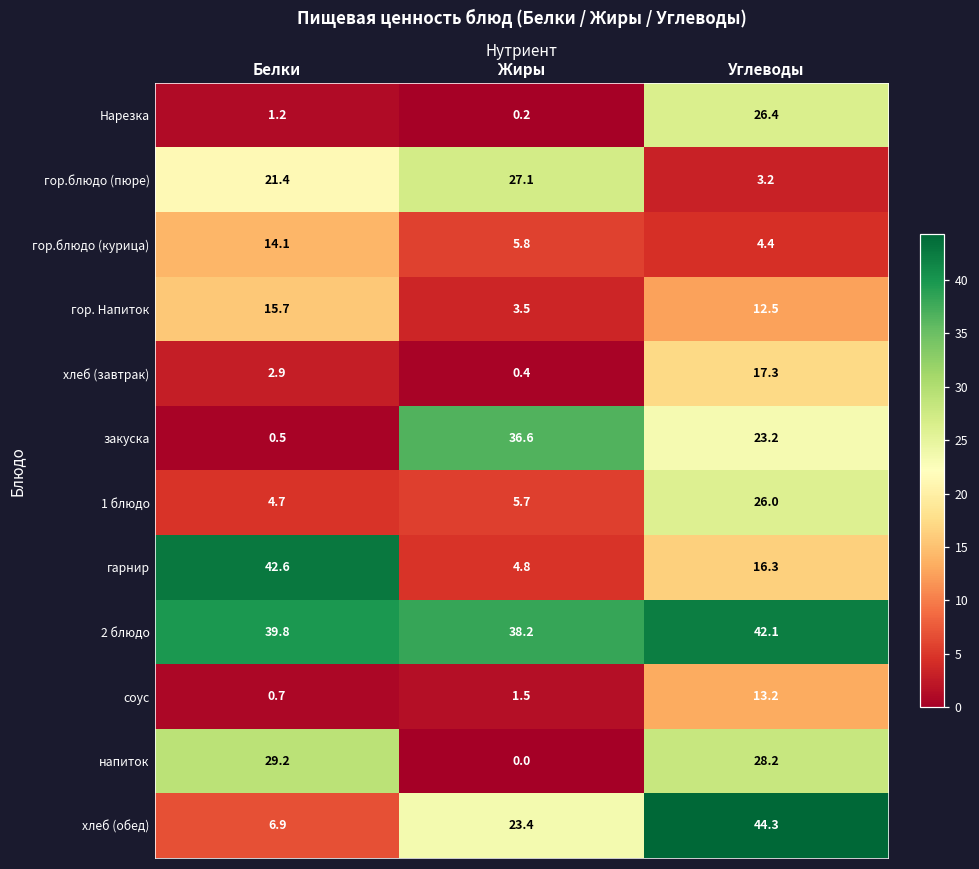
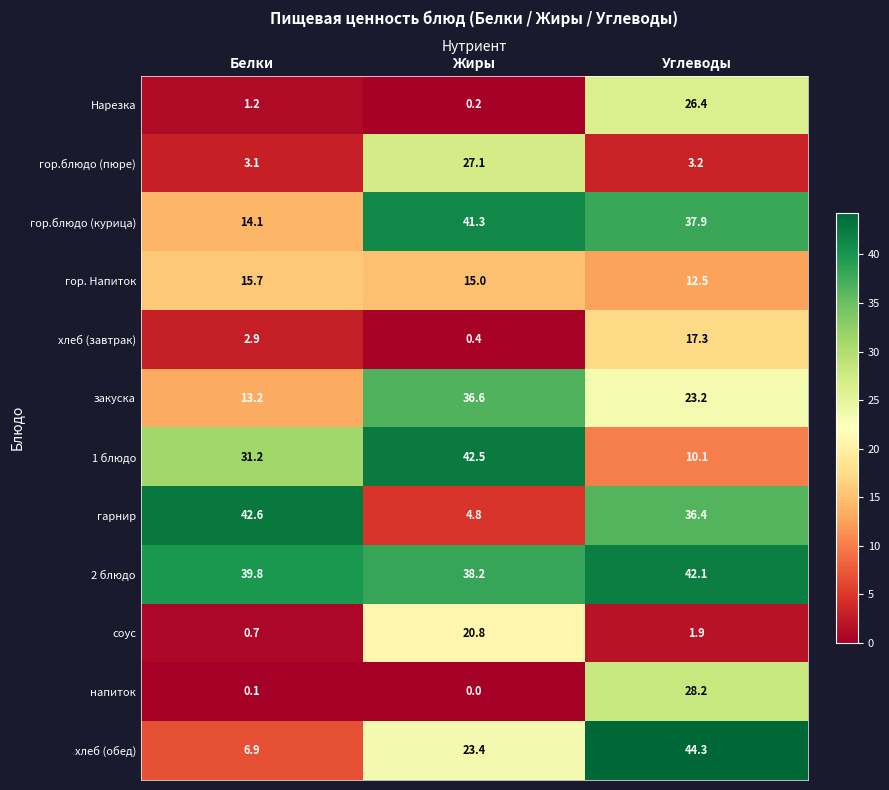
гор.блюдо (пюре), Белки: 21.4 -> 3.1
гор.блюдо (курица), Жиры: 5.8 -> 41.3
гор.блюдо (курица), Углеводы: 4.4 -> 37.9
гор. Напиток, Жиры: 3.5 -> 15.0
закуска, Белки: 0.5 -> 13.2
1 блюдо, Белки: 4.7 -> 31.2
1 блюдо, Жиры: 5.7 -> 42.5
1 блюдо, Углеводы: 26.0 -> 10.1
гарнир, Углеводы: 16.3 -> 36.4
соус, Жиры: 1.5 -> 20.8
соус, Углеводы: 13.2 -> 1.9
напиток, Белки: 29.2 -> 0.1
